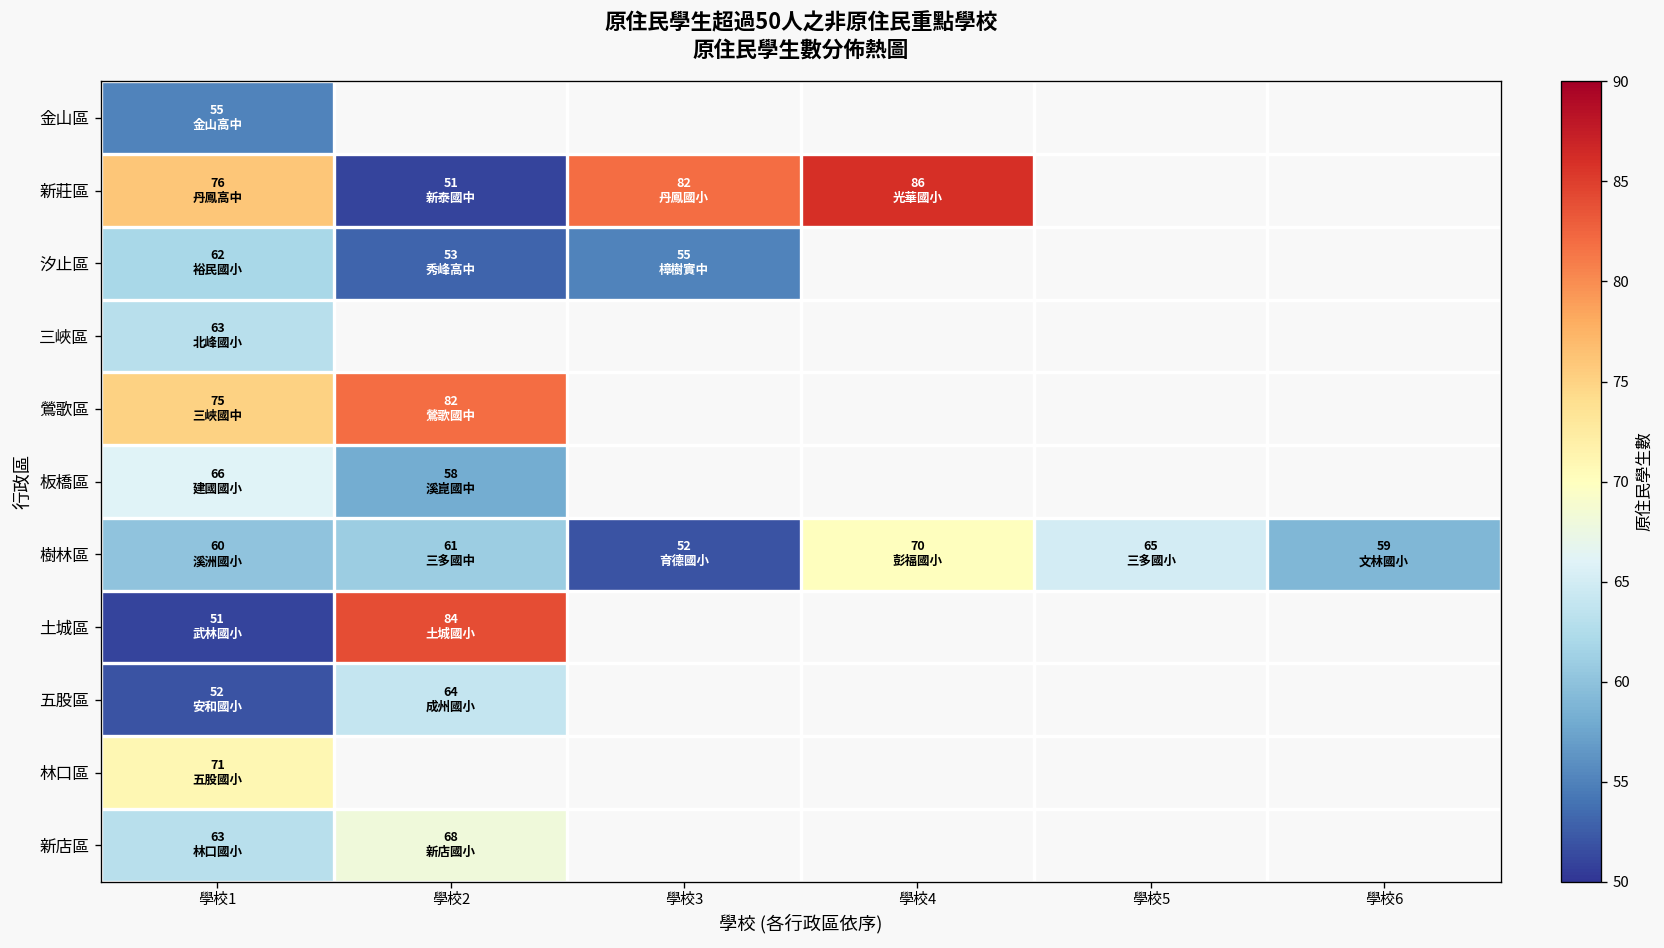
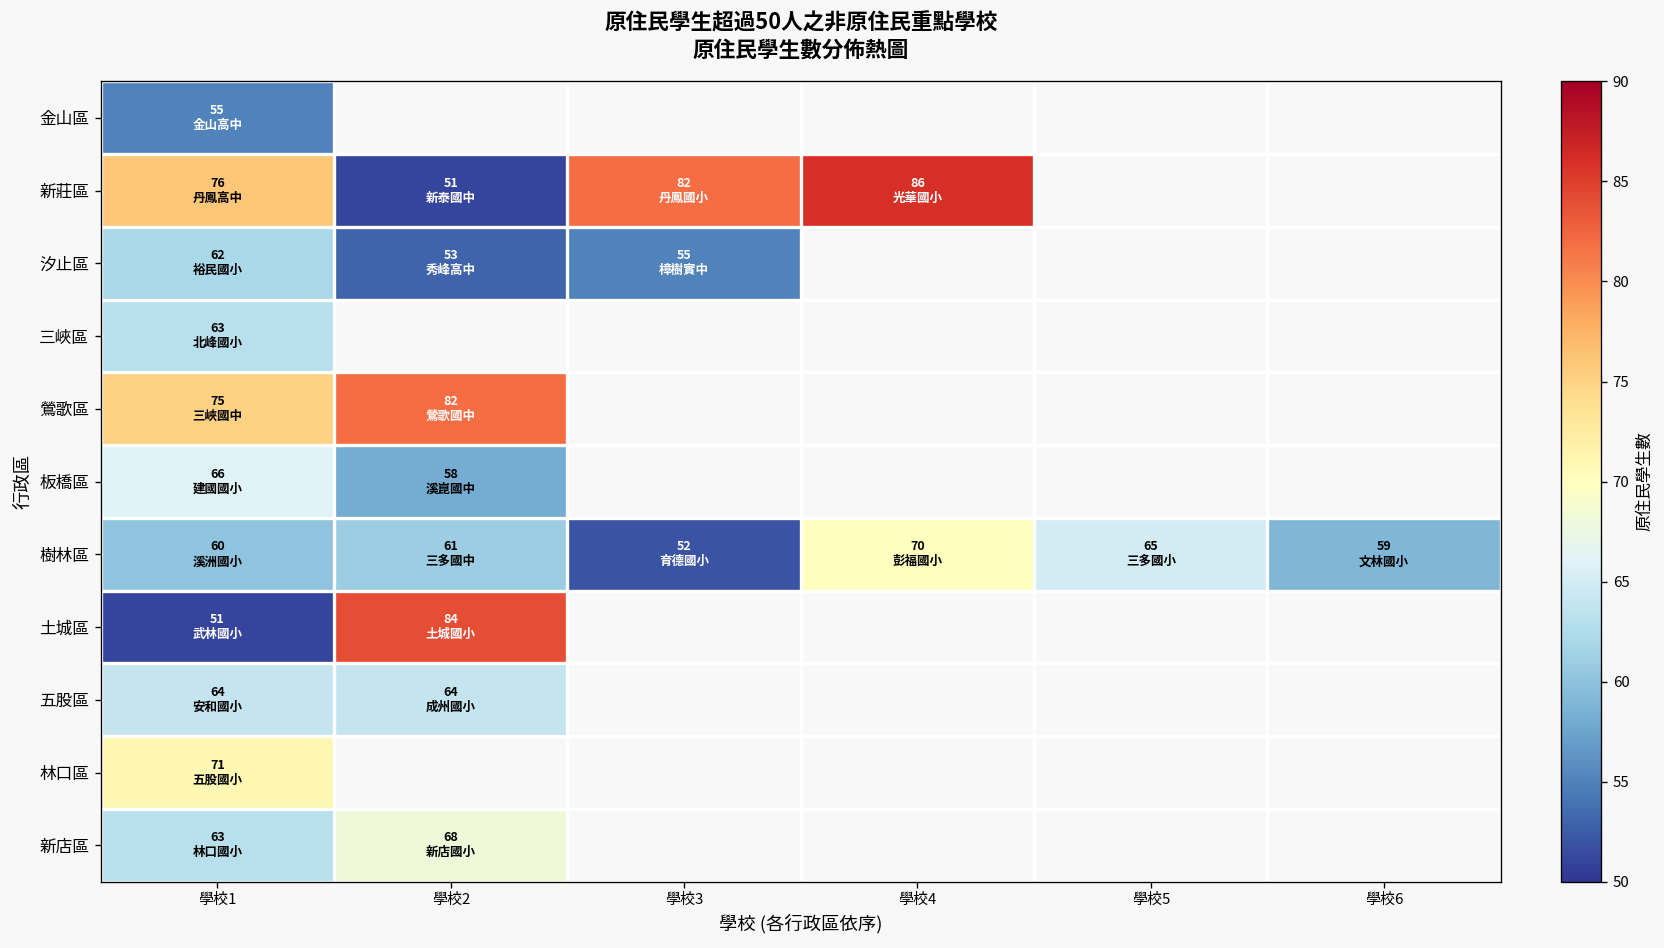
五股區, 學校1: 52 -> 64
